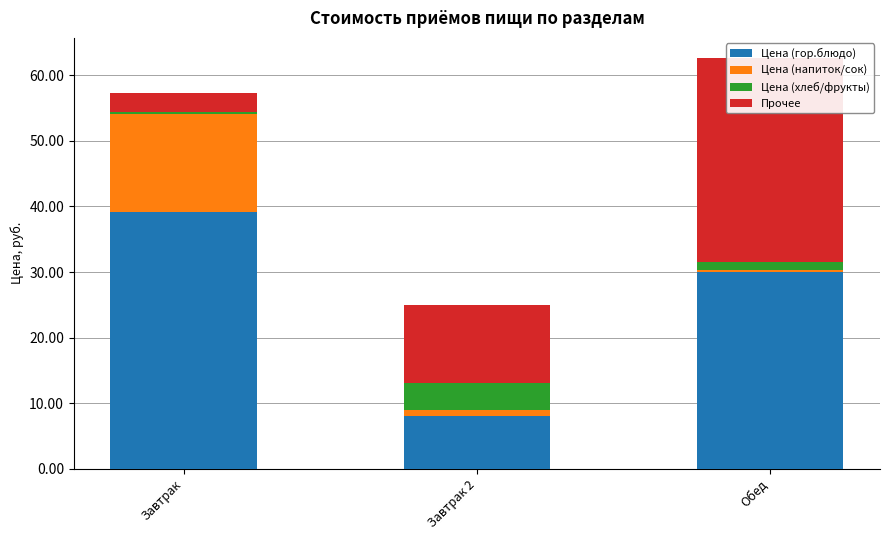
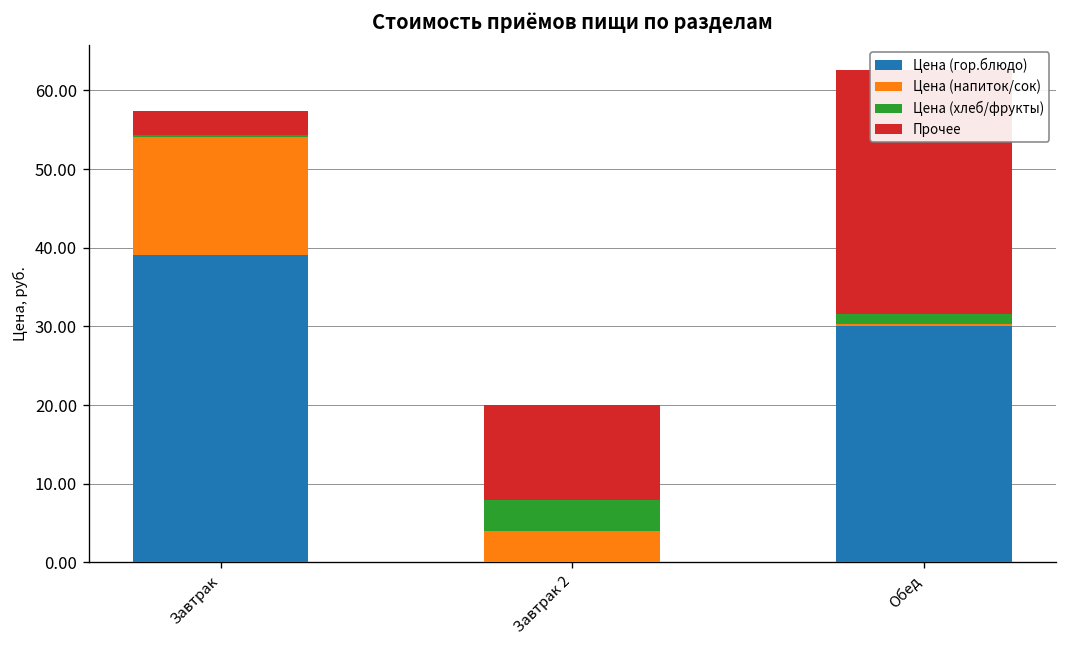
Цена (гор.блюдо), Завтрак 2: 8 -> 0
Цена (напиток/сок), Завтрак 2: 1 -> 4
